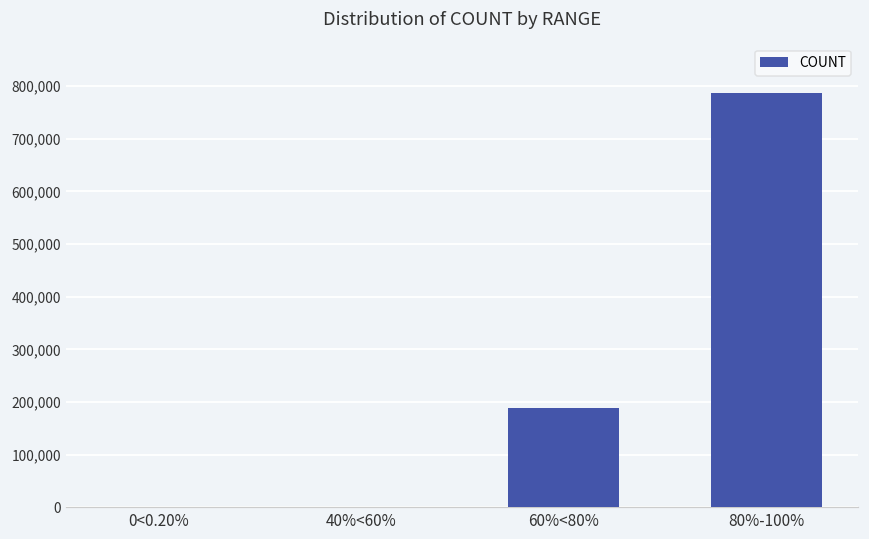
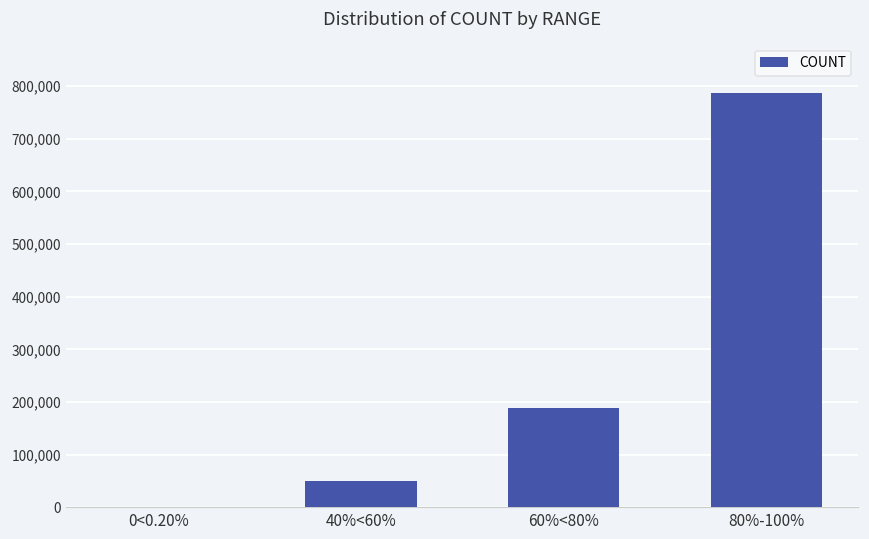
40%<60%: 0 -> 50,000
